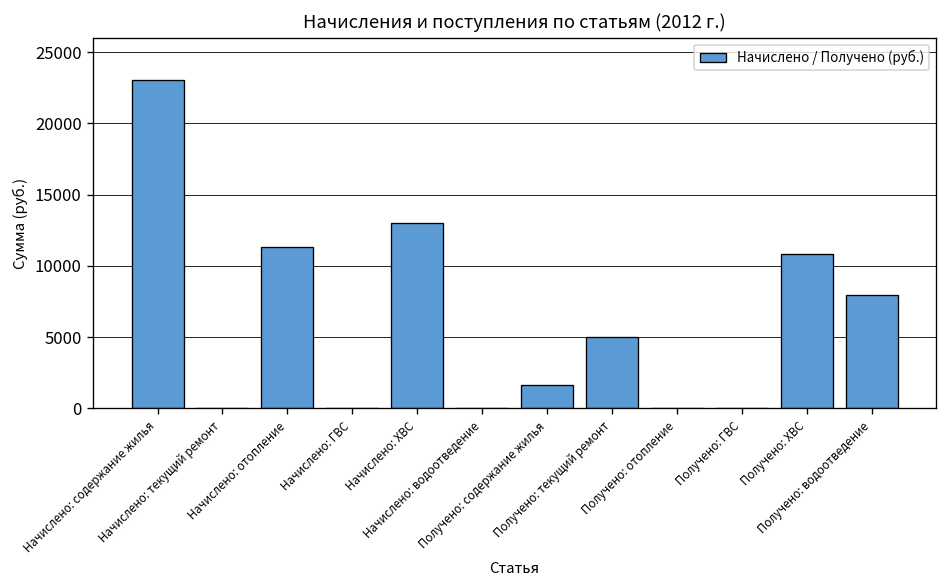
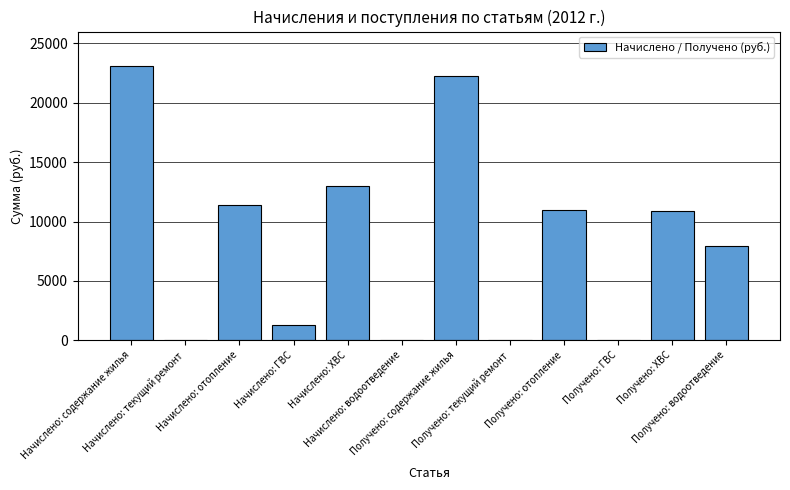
Начислено: ГВС: 0 -> 1300
Получено: содержание жилья: 1600 -> 22200
Получено: текущий ремонт: 5000 -> 0
Получено: отопление: 0 -> 11000
